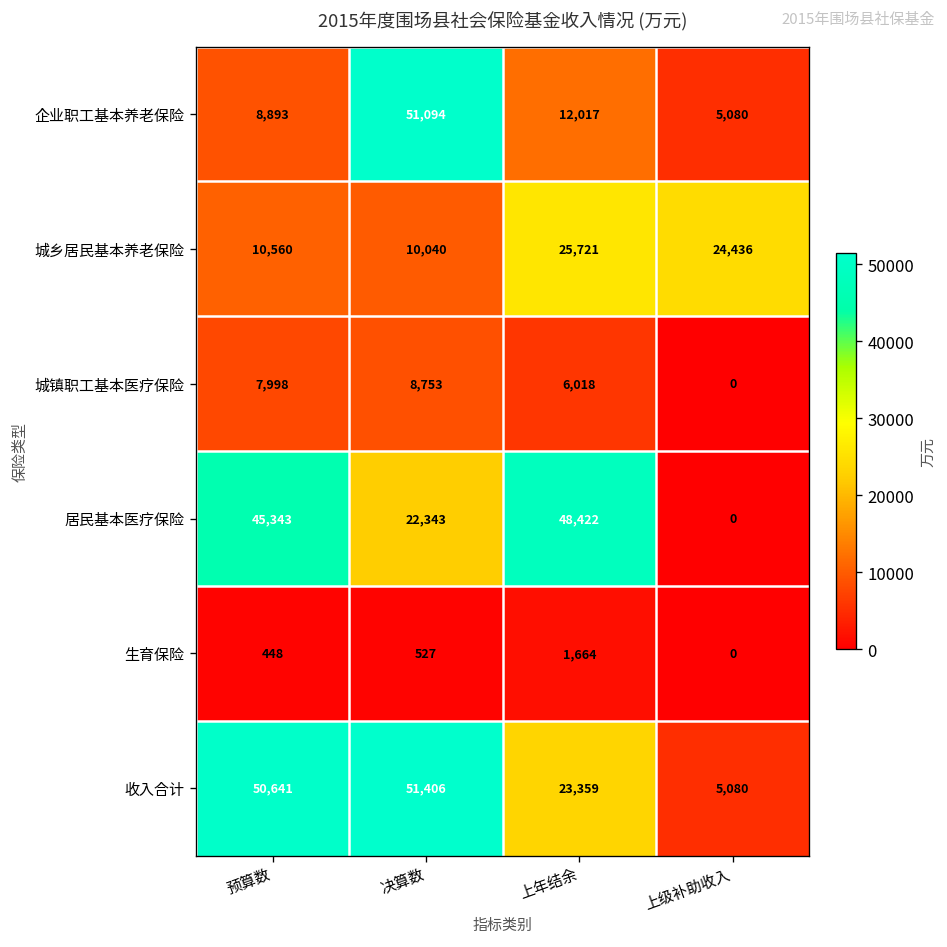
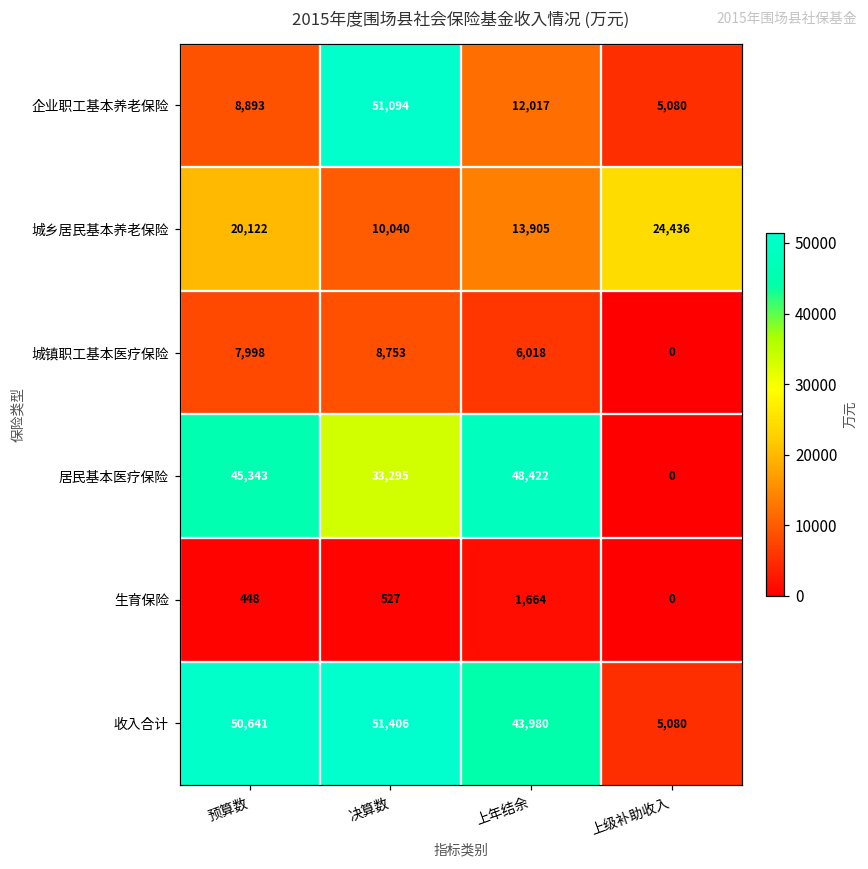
城乡居民基本养老保险, 预算数: 10,560 -> 20,122
城乡居民基本养老保险, 上年结余: 25,721 -> 13,905
居民基本医疗保险, 决算数: 22,343 -> 33,295
收入合计, 上年结余: 23,359 -> 43,980
